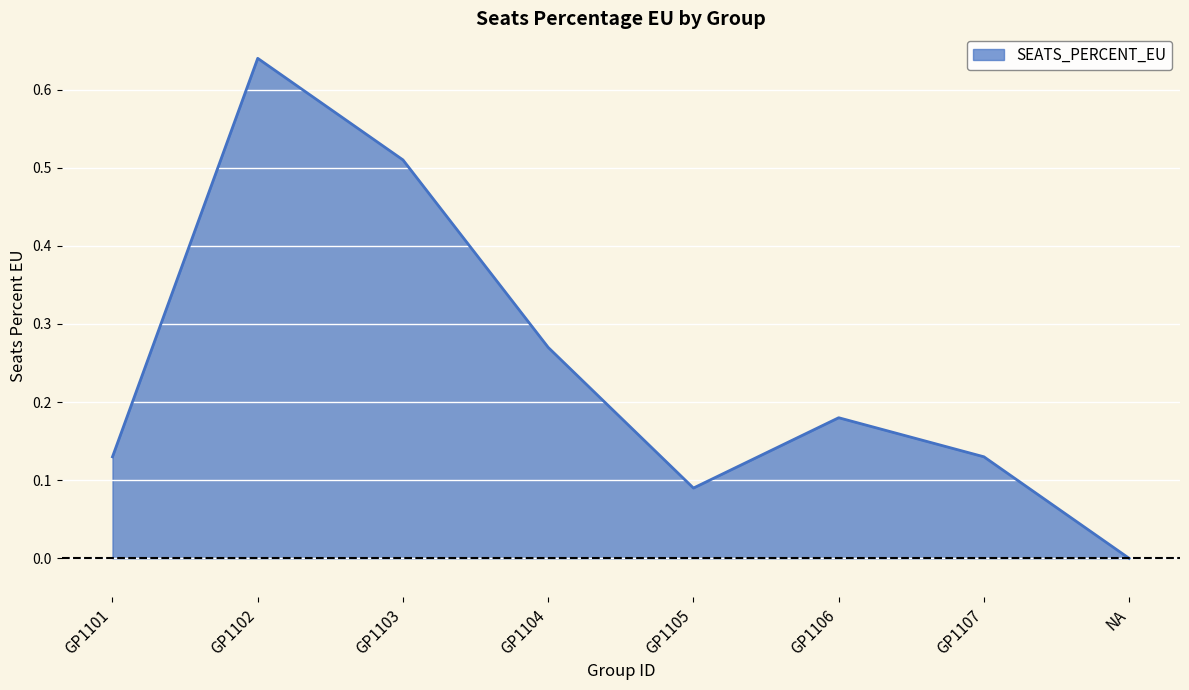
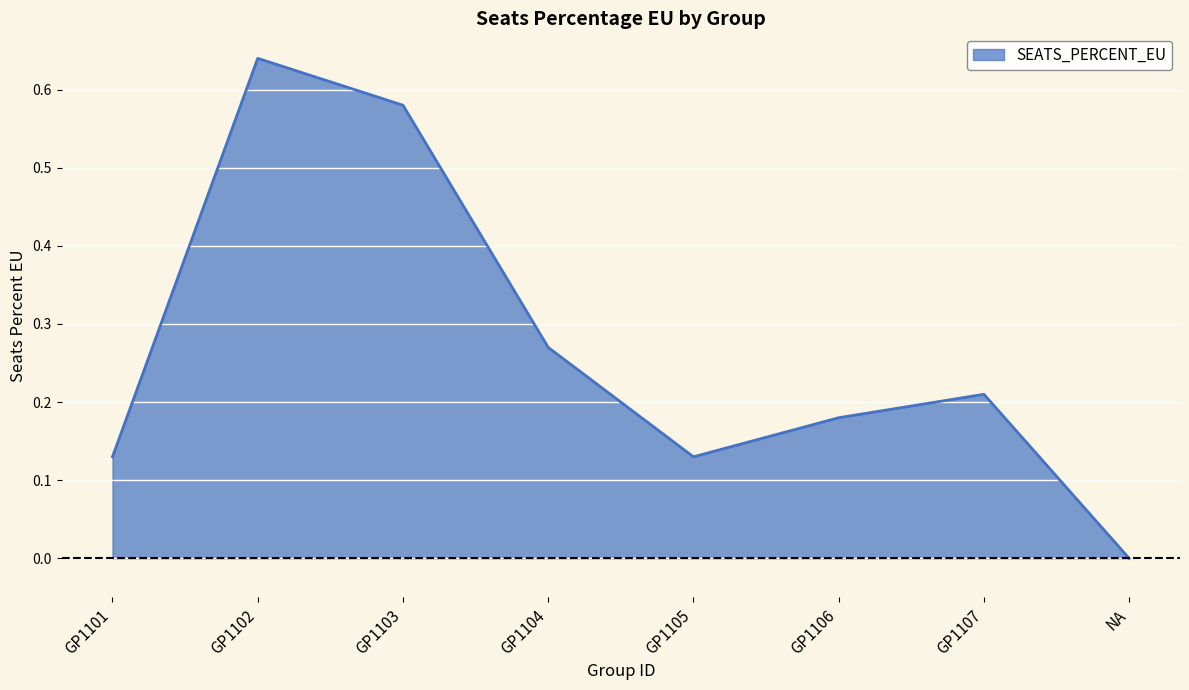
GP1103: 0.51 -> 0.58
GP1105: 0.09 -> 0.13
GP1107: 0.13 -> 0.21
